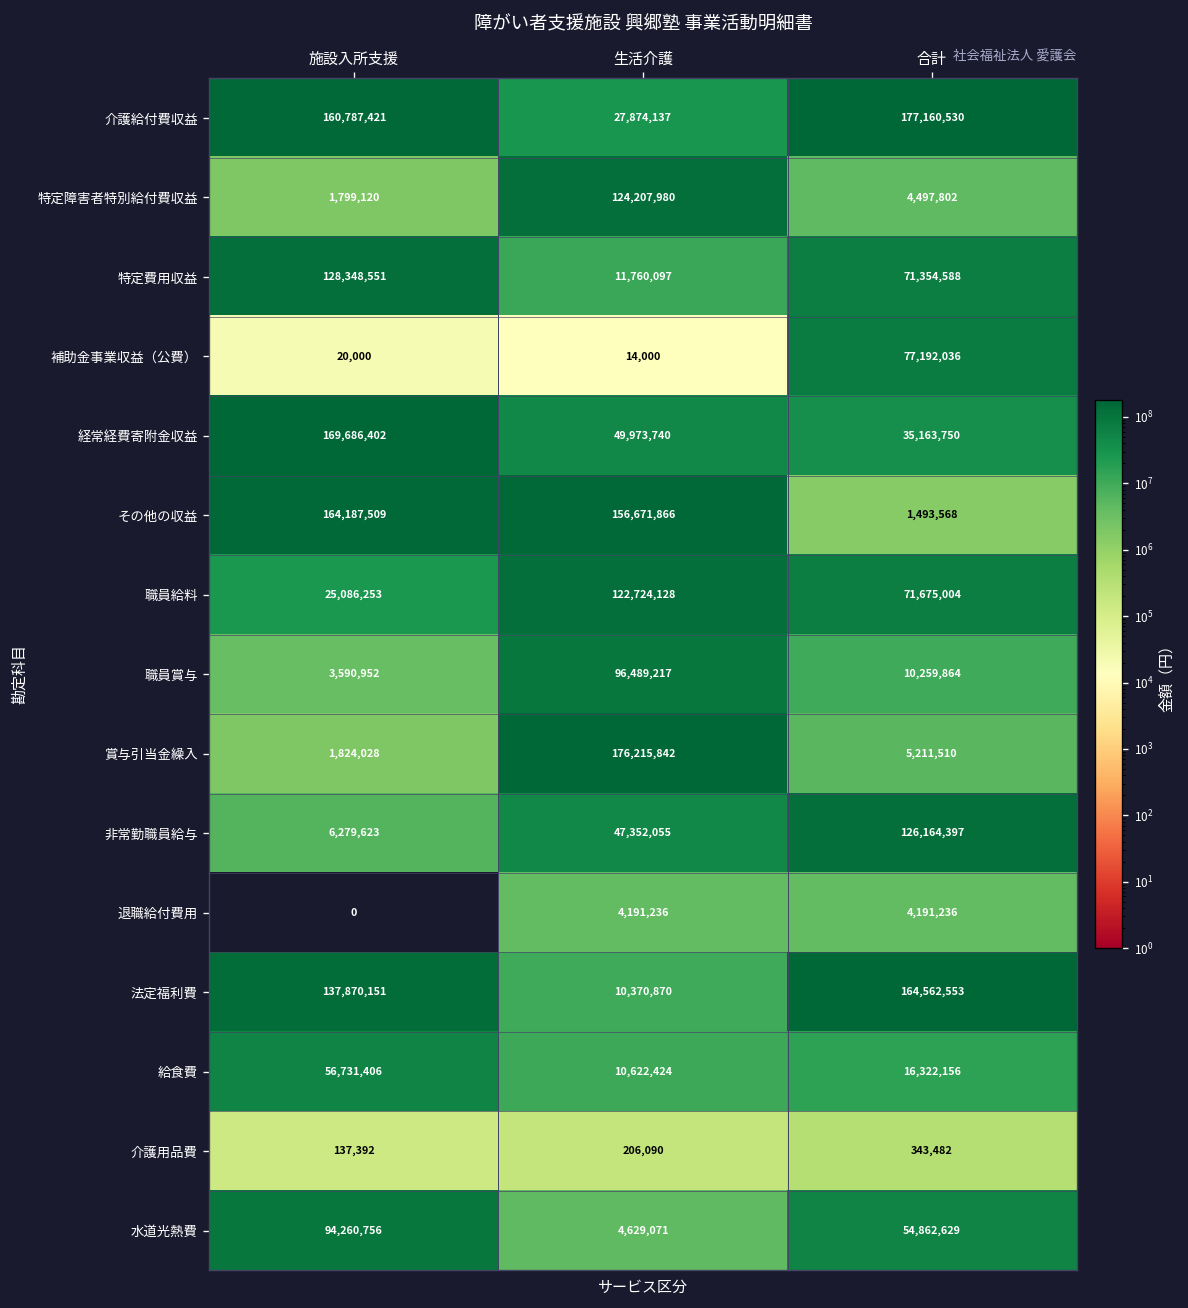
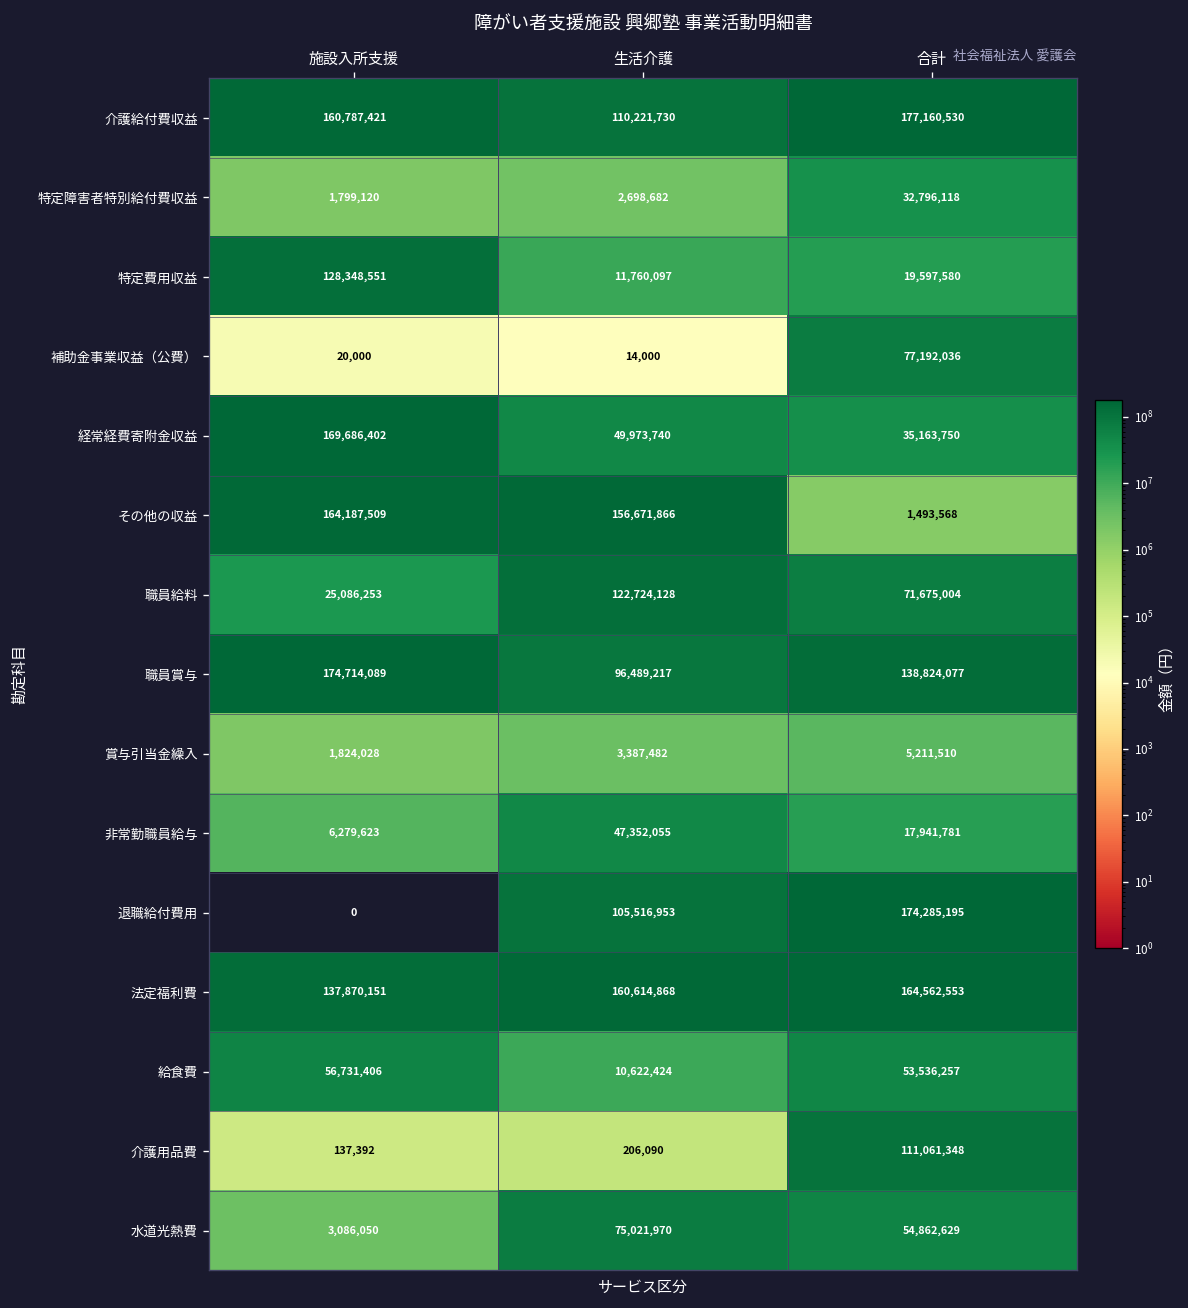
介護給付費収益, 生活介護: 27,874,137 -> 110,221,730
特定障害者特別給付費収益, 生活介護: 124,207,980 -> 2,698,682
特定障害者特別給付費収益, 合計: 4,497,802 -> 32,796,118
特定費用収益, 合計: 71,354,588 -> 19,597,580
職員賞与, 施設入所支援: 3,590,952 -> 174,714,089
職員賞与, 合計: 10,259,864 -> 138,824,077
賞与引当金繰入, 生活介護: 176,215,842 -> 3,387,482
非常勤職員給与, 合計: 126,164,397 -> 17,941,781
退職給付費用, 生活介護: 4,191,236 -> 105,516,953
退職給付費用, 合計: 4,191,236 -> 174,285,195
法定福利費, 生活介護: 10,370,870 -> 160,614,868
給食費, 合計: 16,322,156 -> 53,536,257
介護用品費, 合計: 343,482 -> 111,061,348
水道光熱費, 施設入所支援: 94,260,756 -> 3,086,050
水道光熱費, 生活介護: 4,629,071 -> 75,021,970
